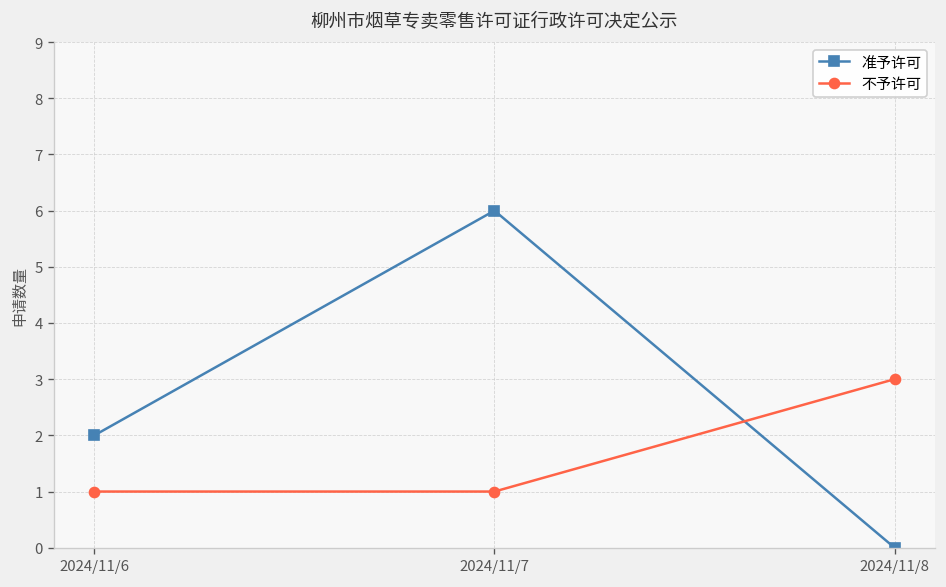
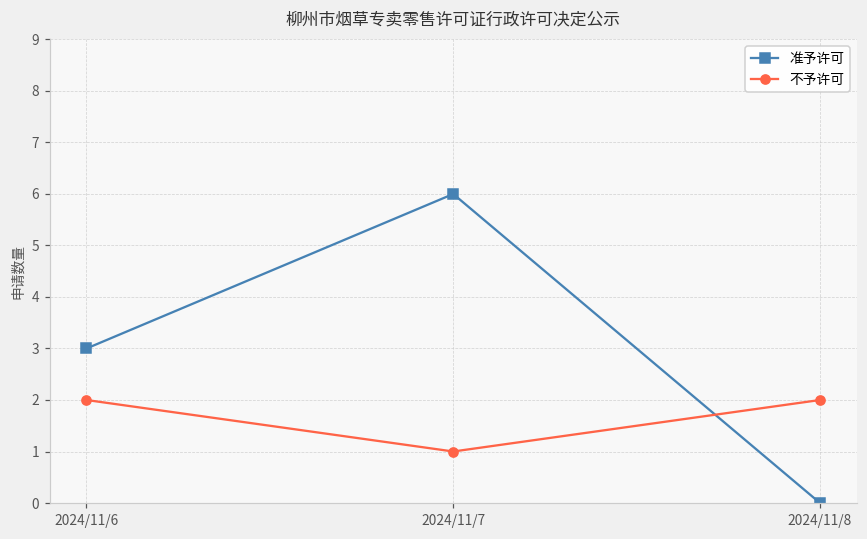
准予许可, 2024/11/6: 2 -> 3
不予许可, 2024/11/6: 1 -> 2
不予许可, 2024/11/8: 3 -> 2
